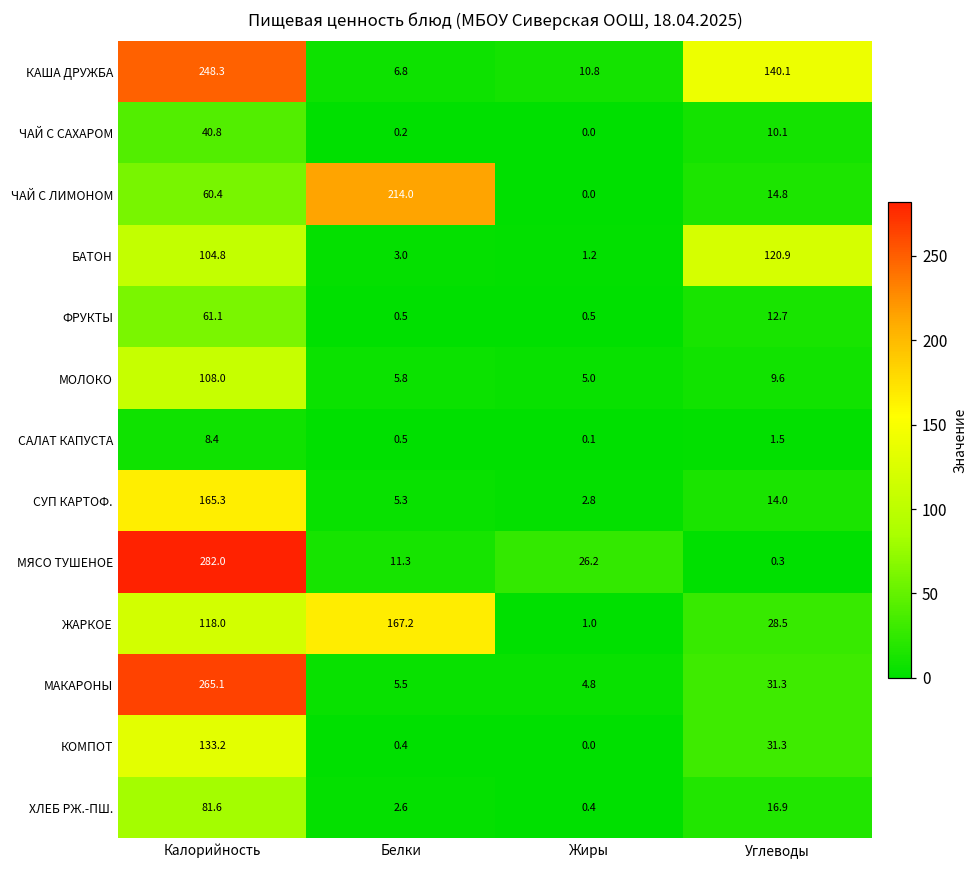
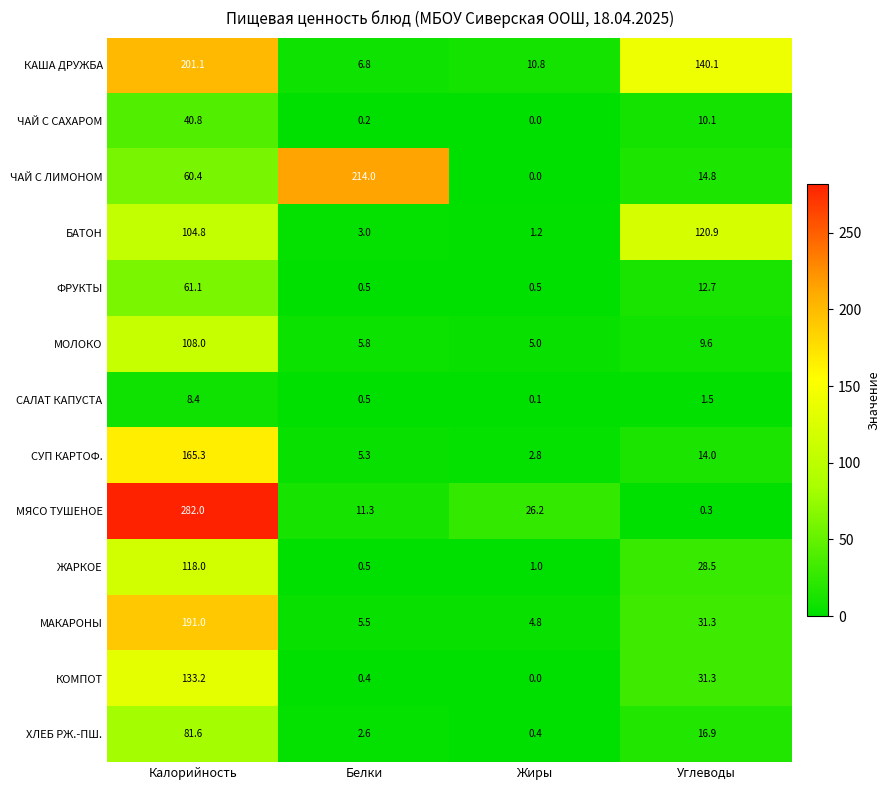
КАША ДРУЖБА, Калорийность: 248.3 -> 201.1
ЖАРКОЕ, Белки: 167.2 -> 0.5
МАКАРОНЫ, Калорийность: 265.1 -> 191.0
